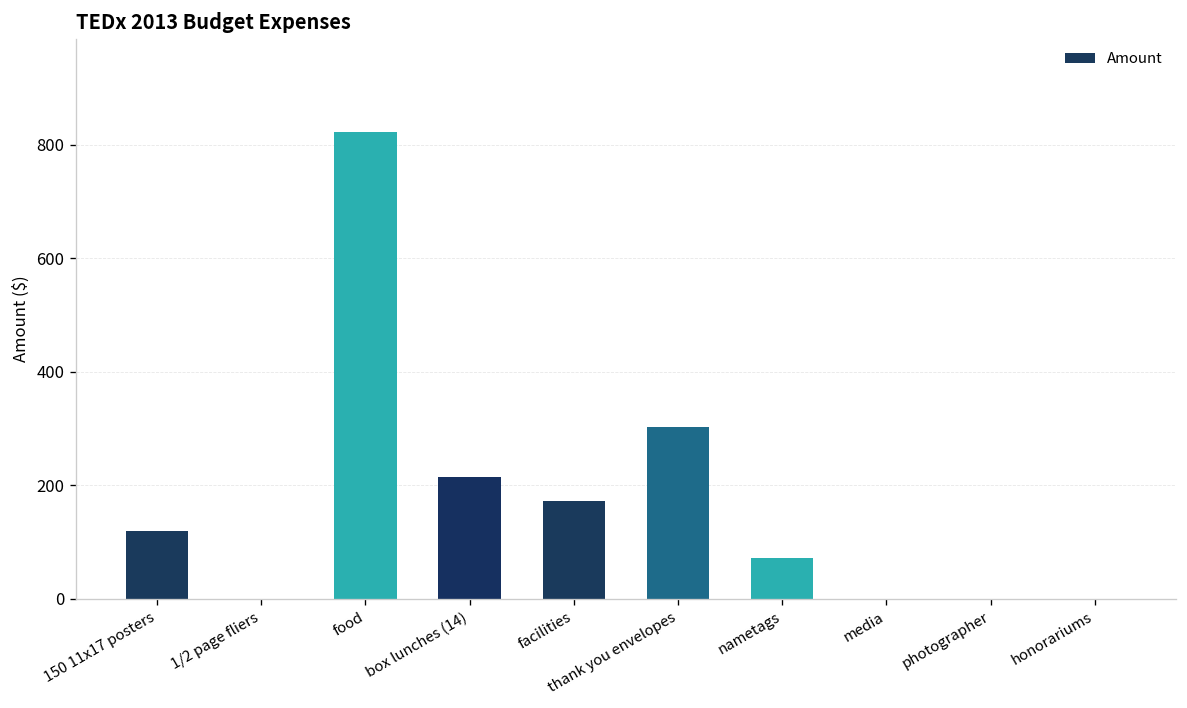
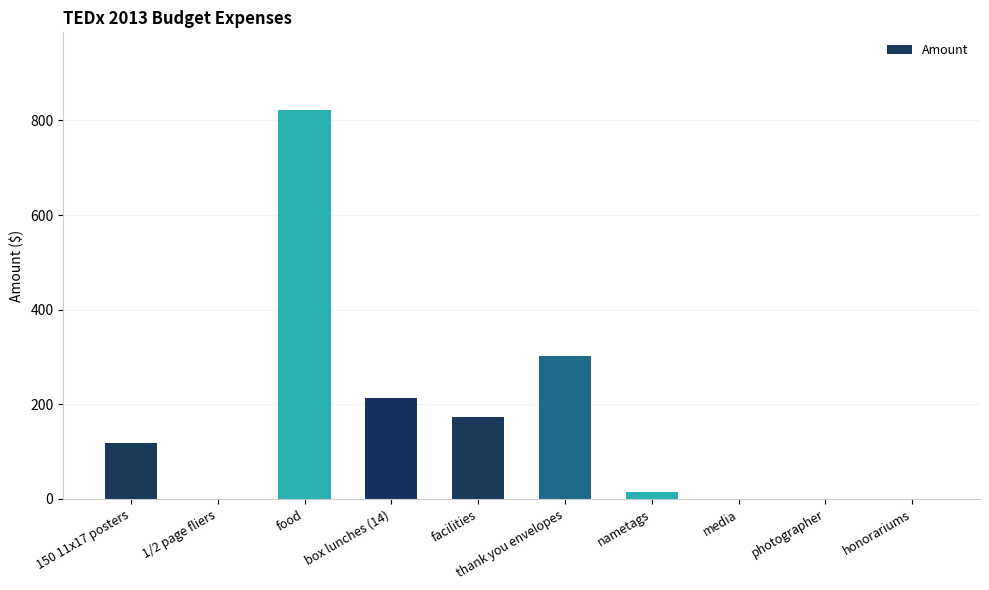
nametags: 70 -> 20
